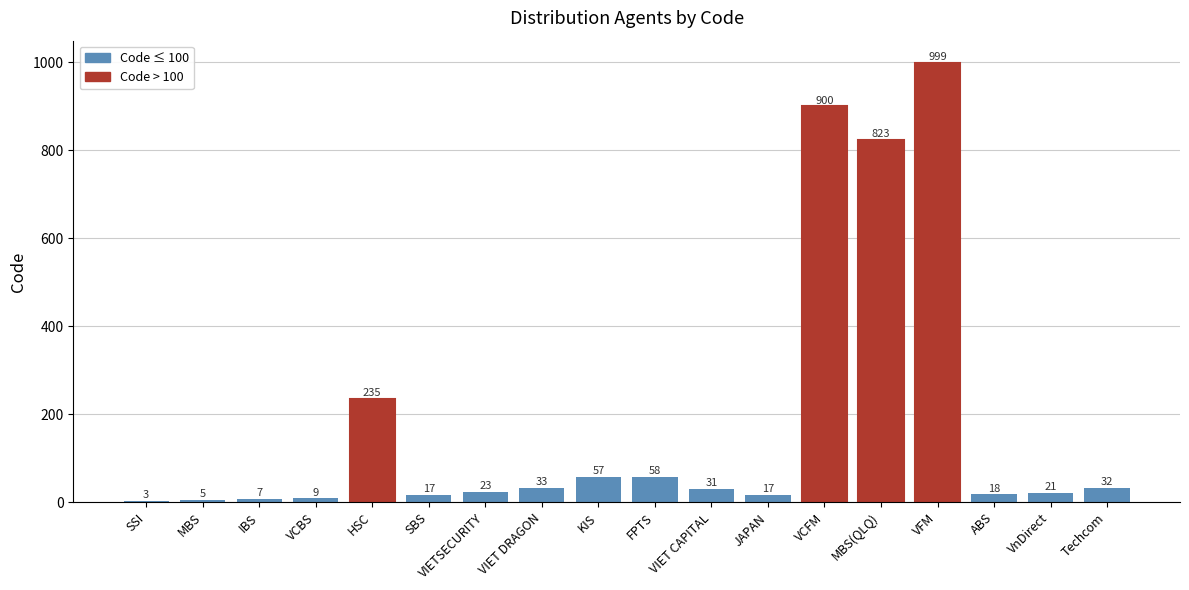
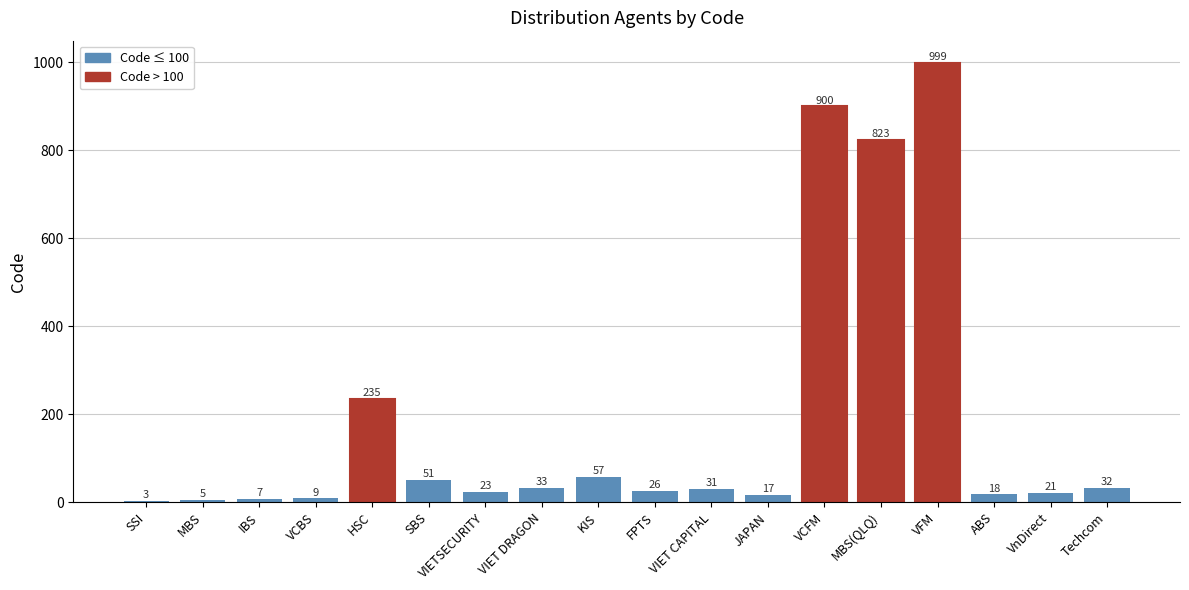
SBS: 17 -> 51
FPTS: 58 -> 26
